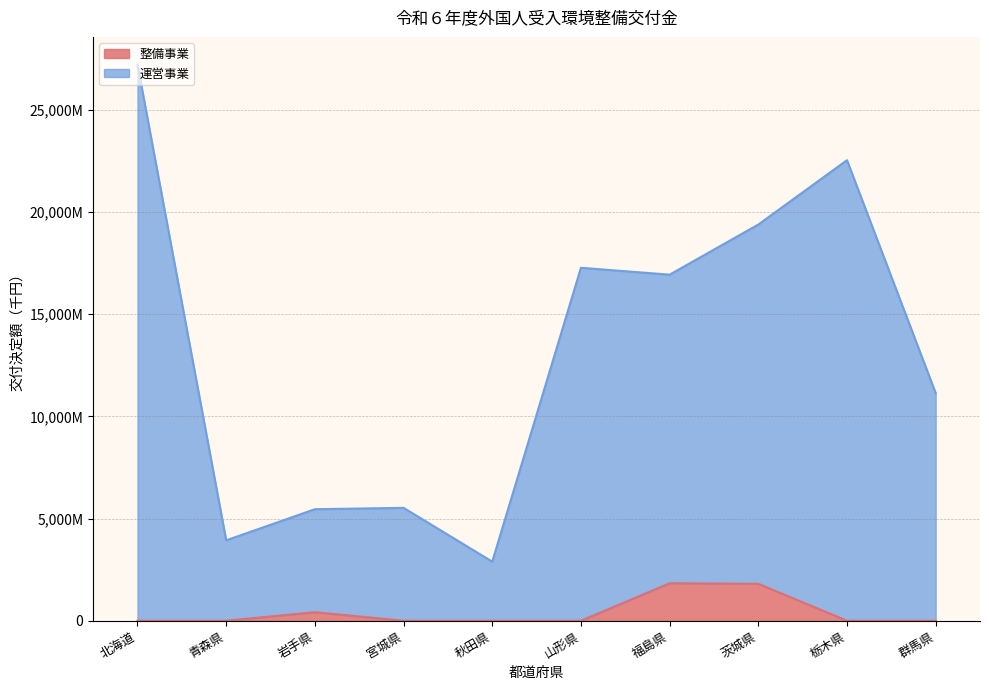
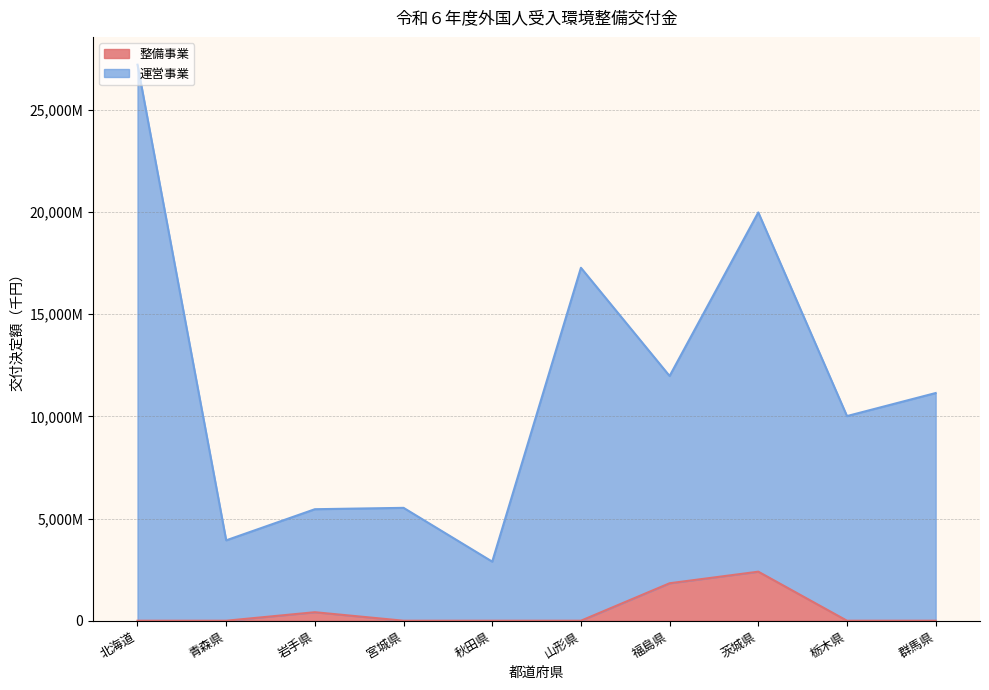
運営事業, 福島県: 15,100,000,000 -> 10,100,000,000
整備事業, 茨城県: 1,800,000,000 -> 2,400,000,000
運営事業, 栃木県: 22,500,000,000 -> 10,000,000,000
